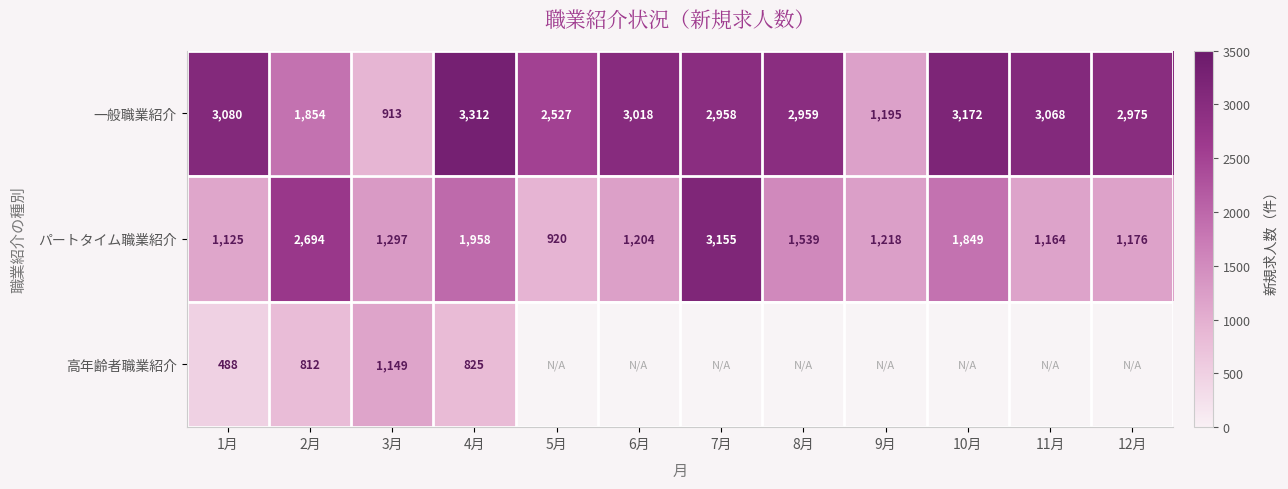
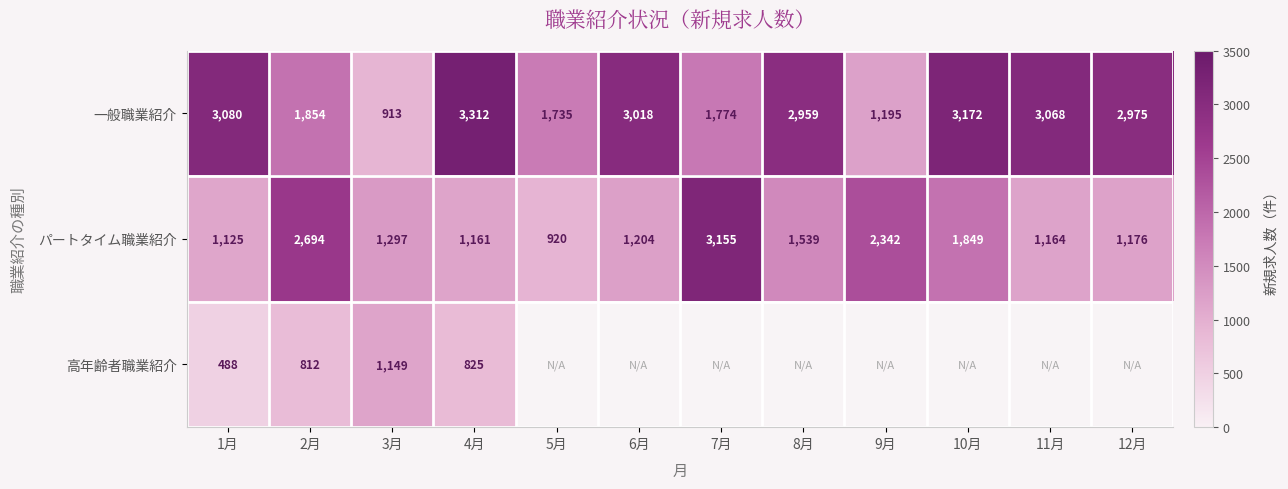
一般職業紹介, 5月: 2,527 -> 1,735
一般職業紹介, 7月: 2,958 -> 1,774
パートタイム職業紹介, 4月: 1,958 -> 1,161
パートタイム職業紹介, 9月: 1,218 -> 2,342
